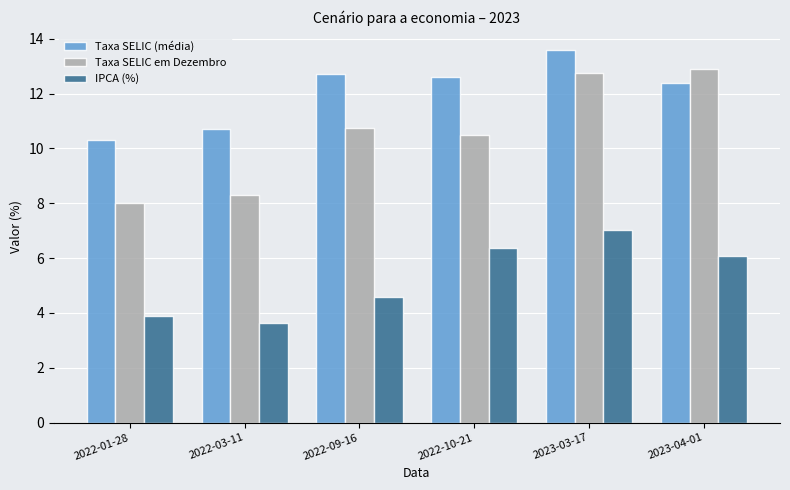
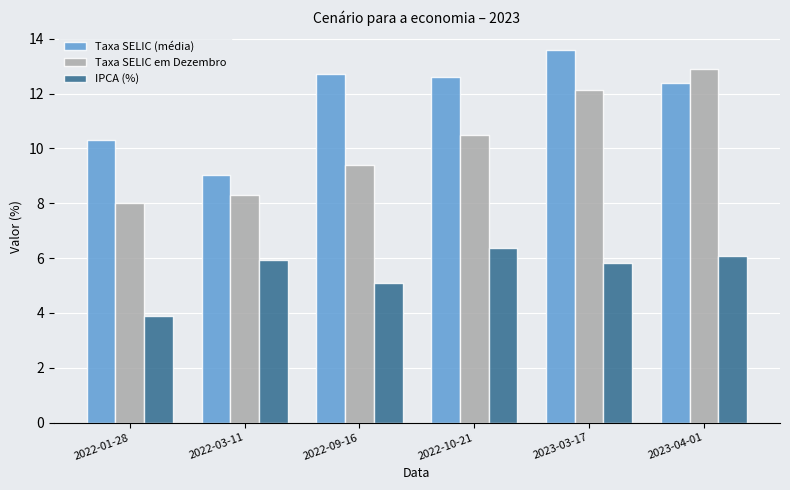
Taxa SELIC (média), 2022-03-11: 10.7 -> 9.0
IPCA (%), 2022-03-11: 3.6 -> 5.9
Taxa SELIC em Dezembro, 2022-09-16: 10.8 -> 9.4
IPCA (%), 2022-09-16: 4.6 -> 5.1
Taxa SELIC em Dezembro, 2023-03-17: 12.8 -> 12.1
IPCA (%), 2023-03-17: 7.0 -> 5.8
